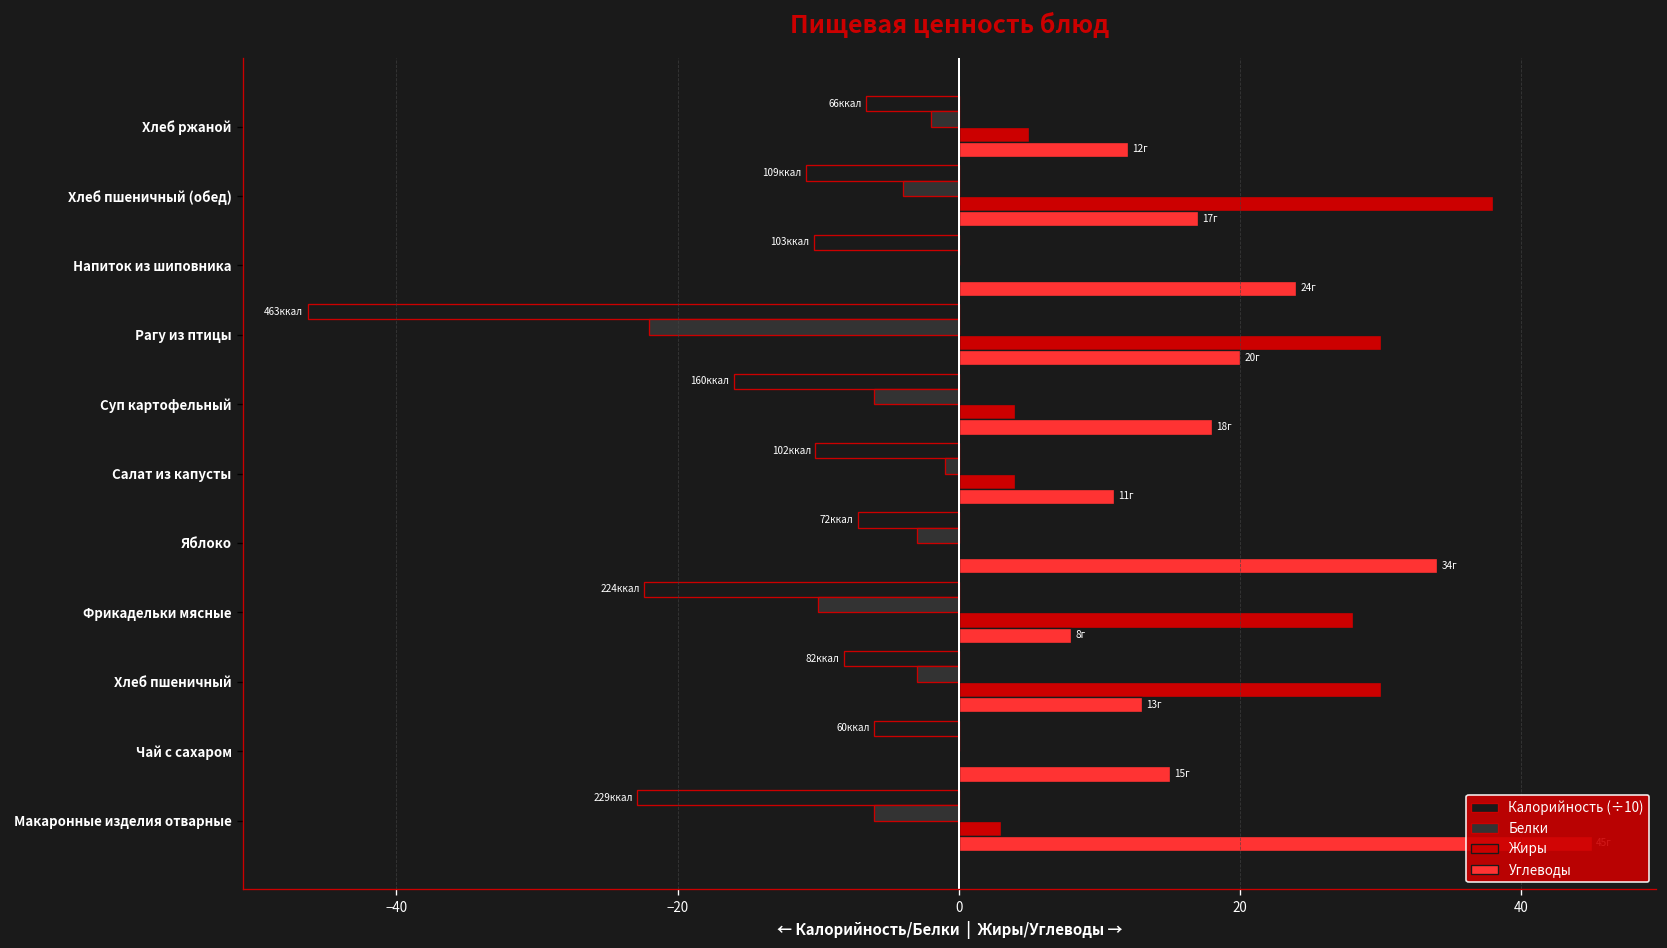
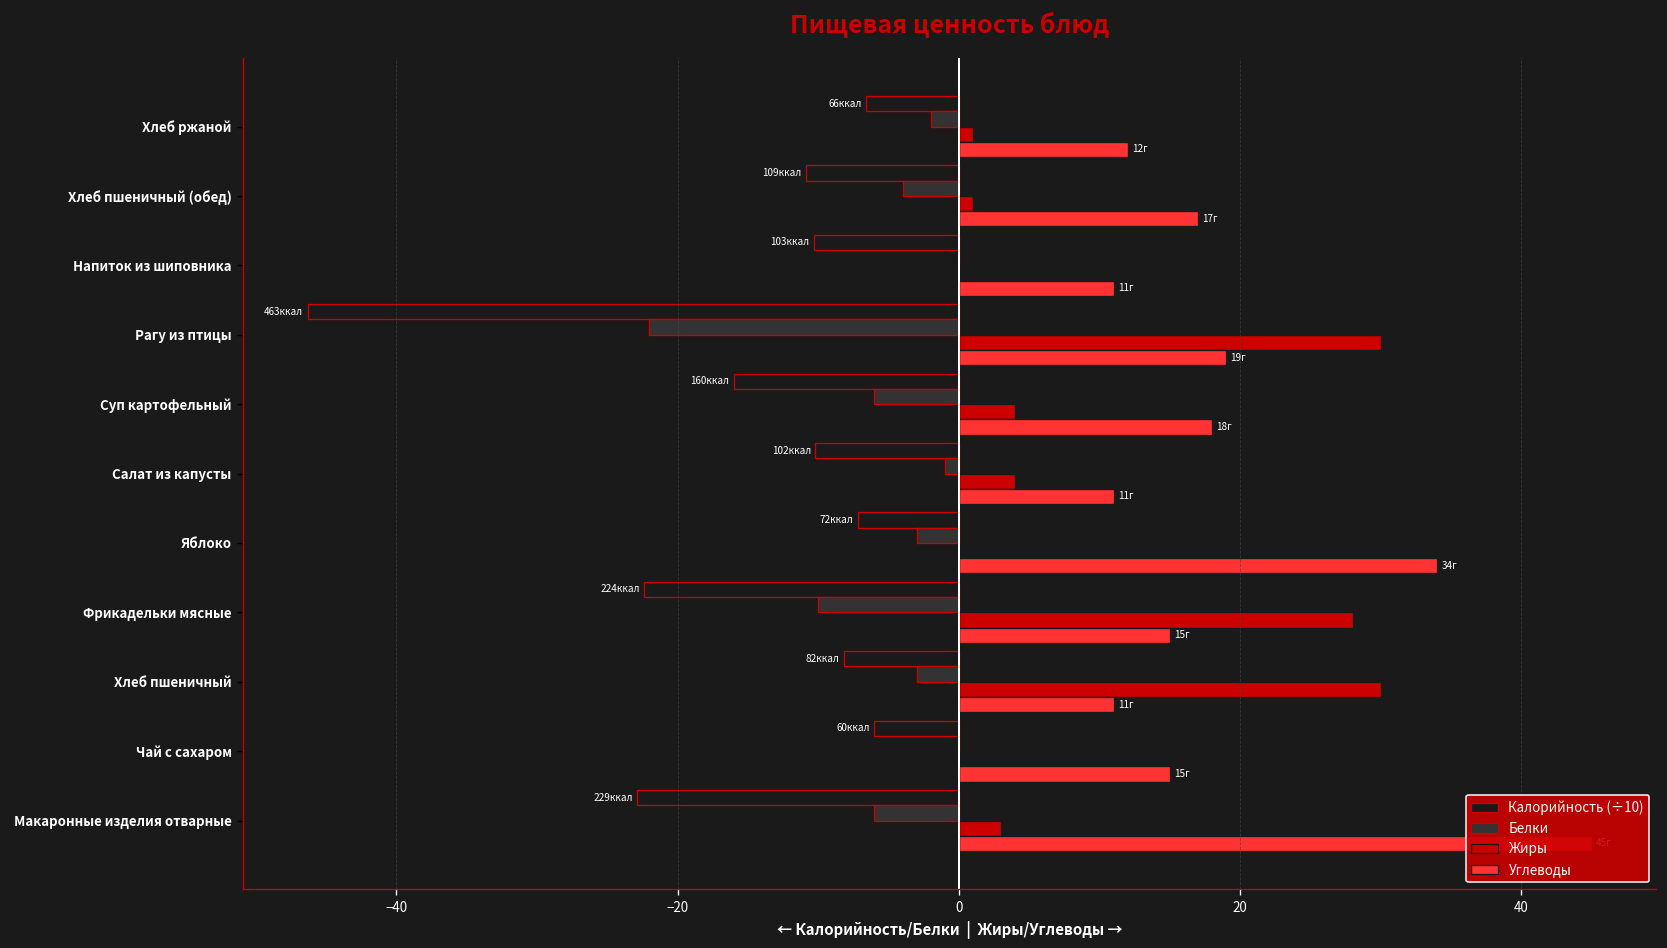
Жиры, Хлеб ржаной: 5 -> 1
Жиры, Хлеб пшеничный (обед): 38 -> 1
Углеводы, Напиток из шиповника: 24г -> 11г
Углеводы, Рагу из птицы: 20г -> 19г
Углеводы, Фрикадельки мясные: 8г -> 15г
Углеводы, Хлеб пшеничный: 13г -> 11г
